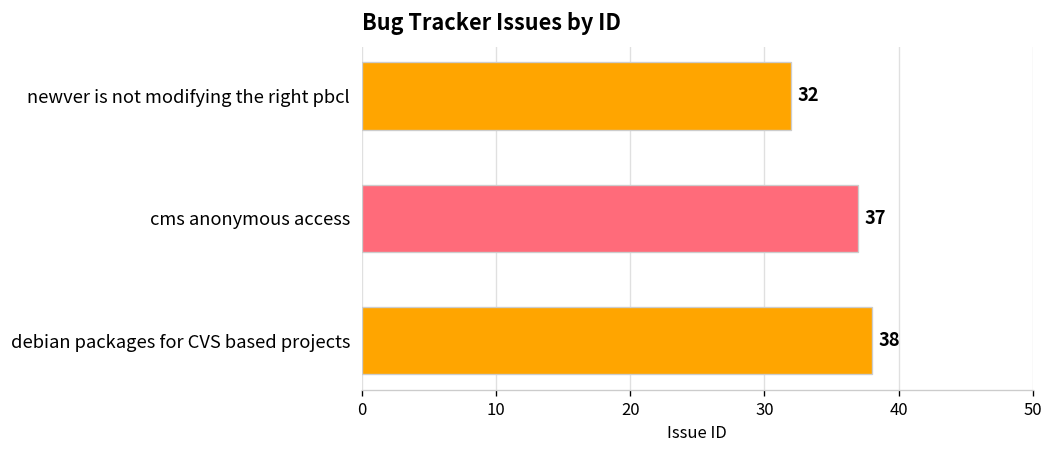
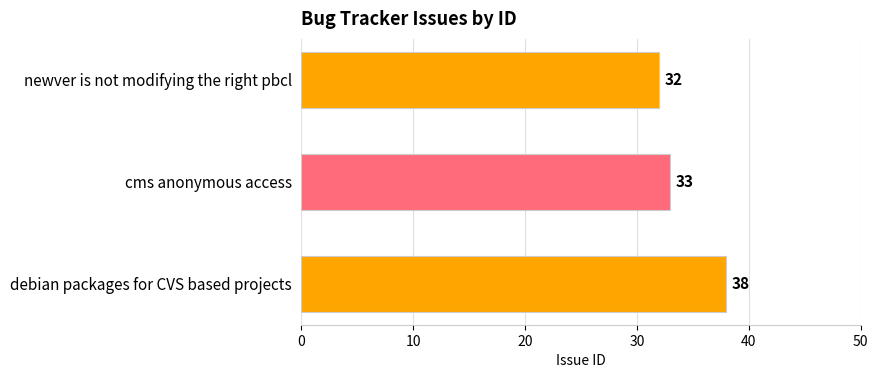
cms anonymous access: 37 -> 33
